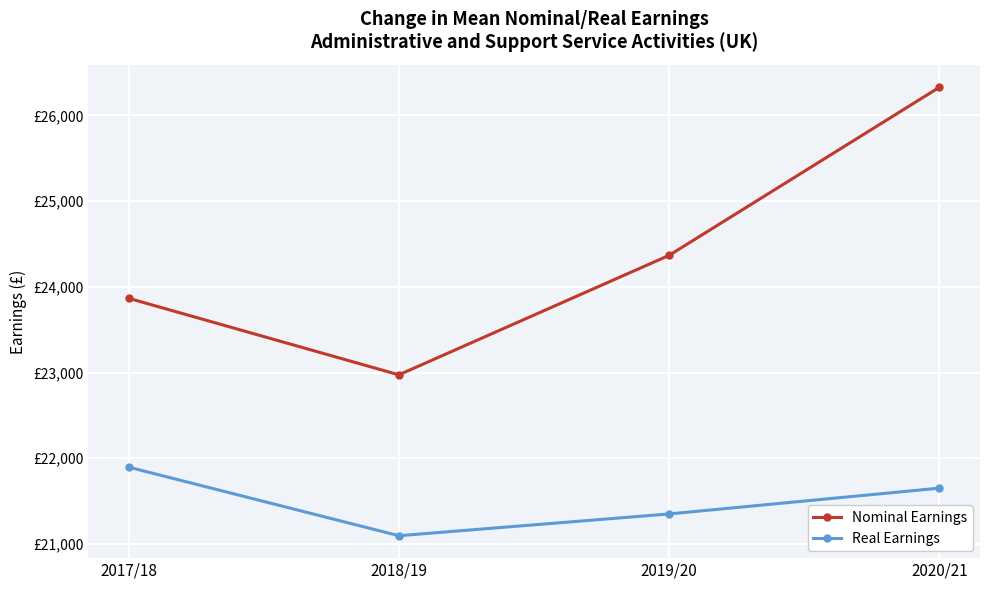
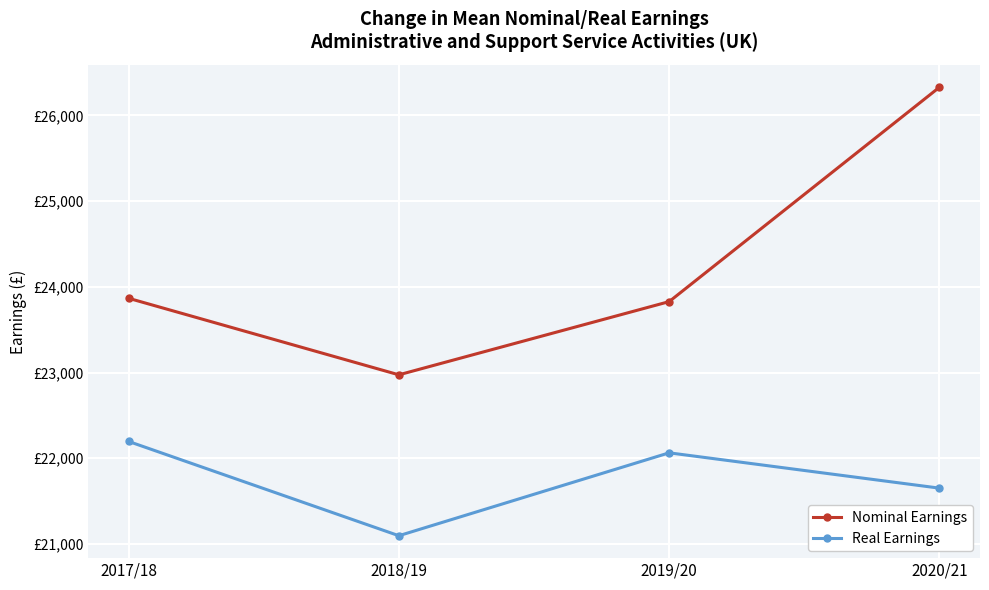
Real Earnings, 2017/18: £21,900 -> £22,200
Nominal Earnings, 2019/20: £24,400 -> £23,800
Real Earnings, 2019/20: £21,400 -> £22,100
